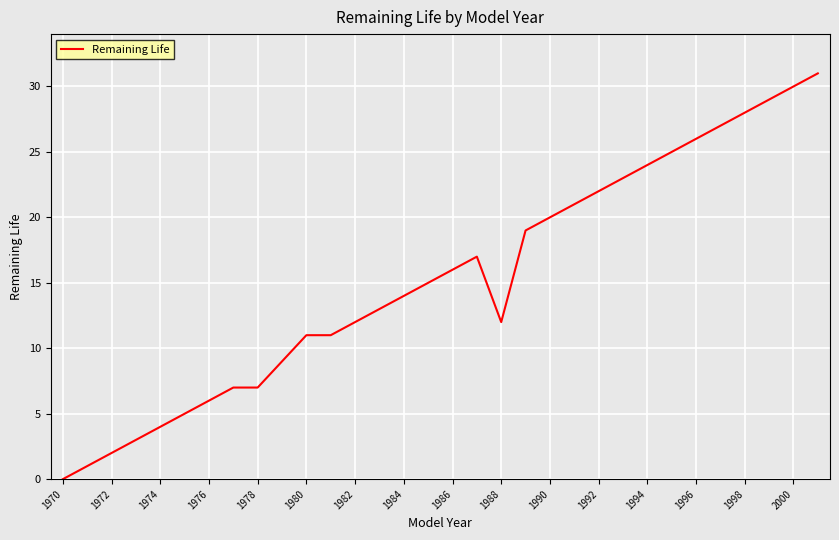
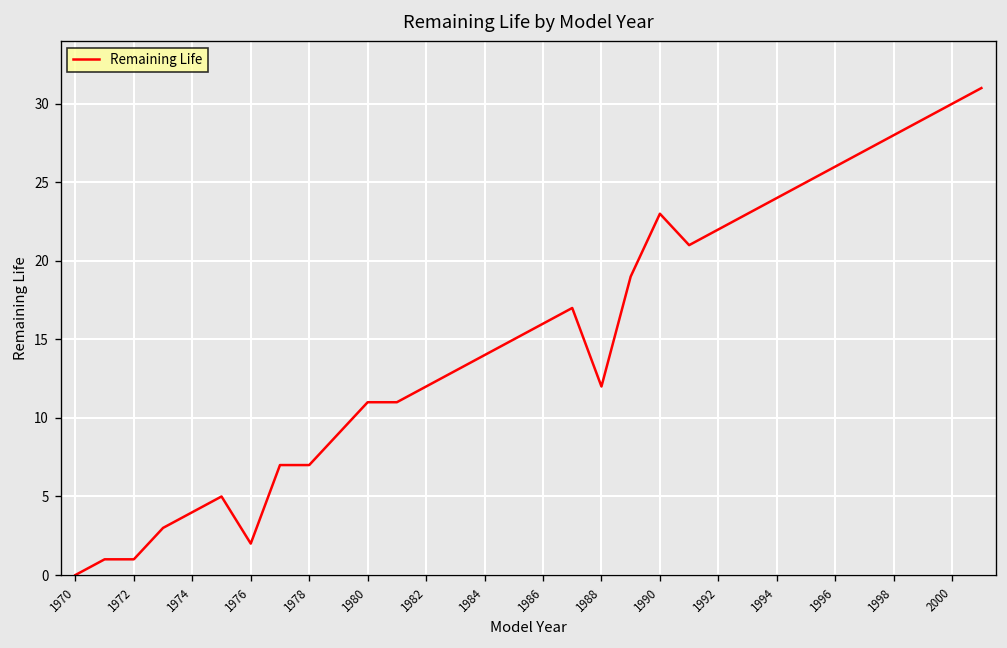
1972: 2 -> 1
1976: 6 -> 2
1990: 20 -> 23
